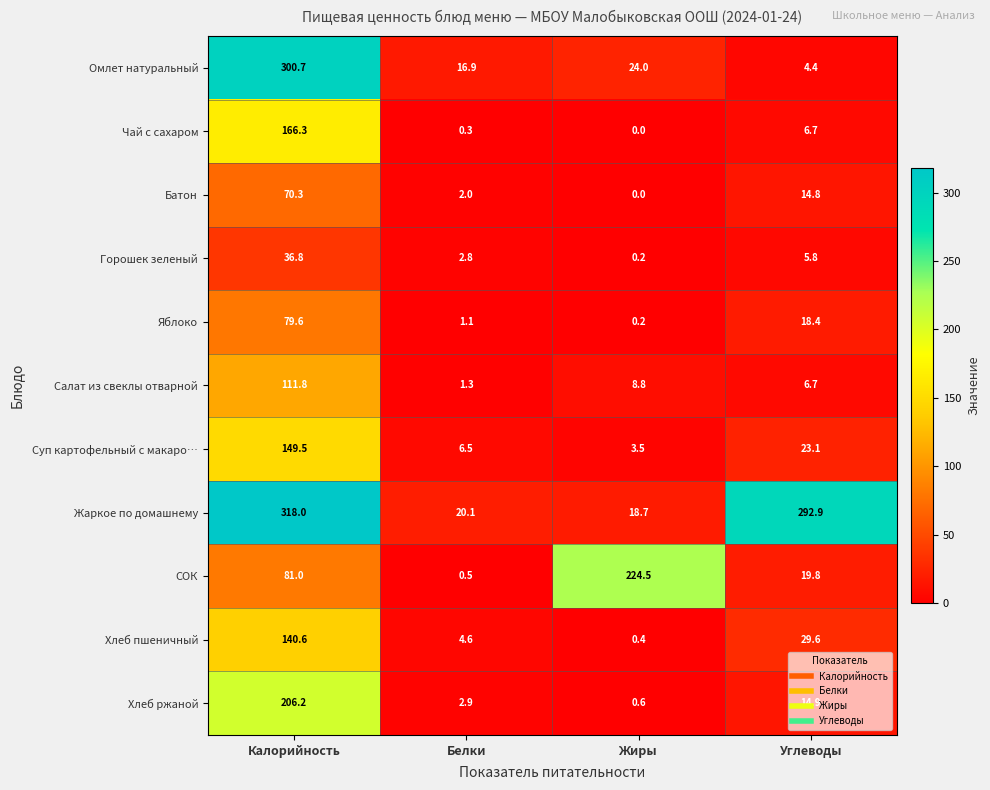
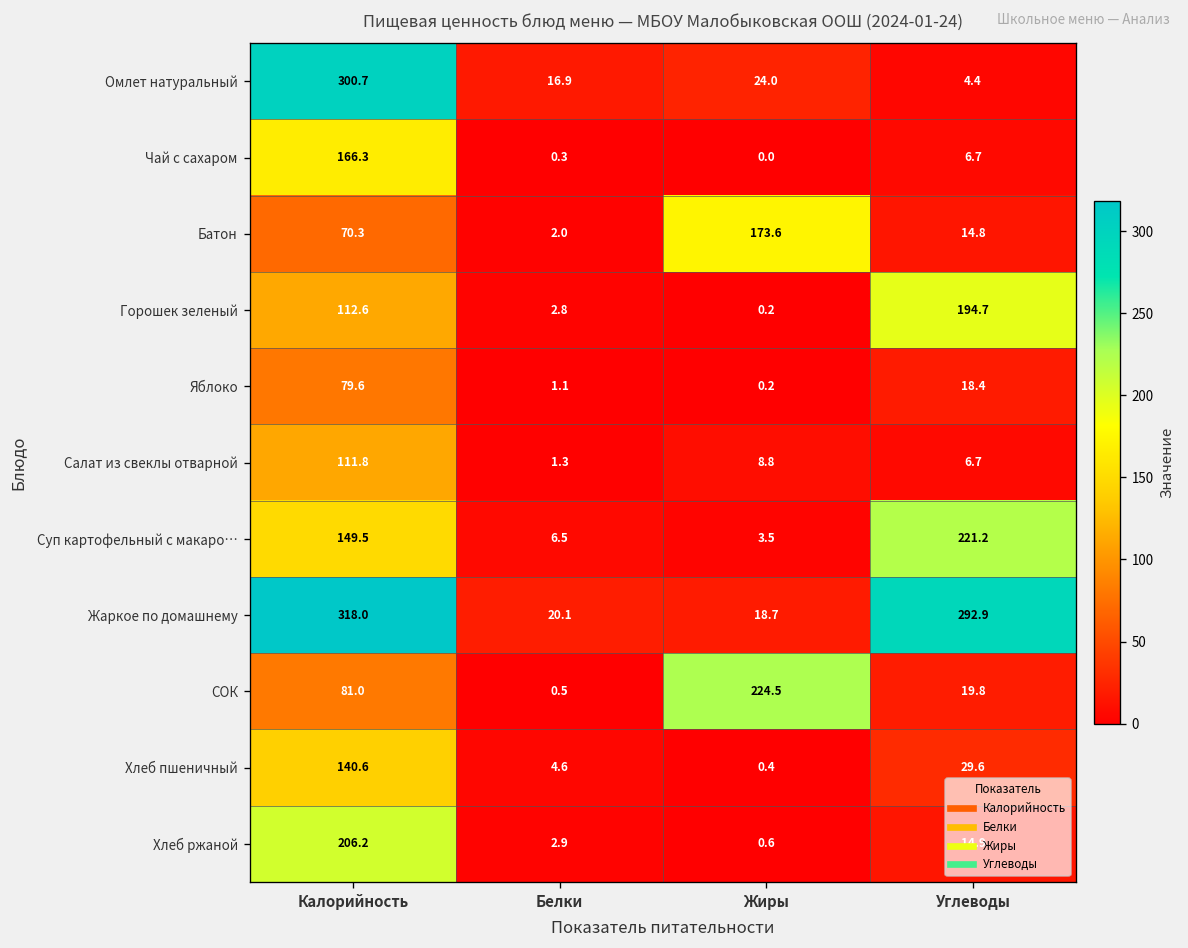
Батон, Жиры: 0.0 -> 173.6
Горошек зеленый, Калорийность: 36.8 -> 112.6
Горошек зеленый, Углеводы: 5.8 -> 194.7
Суп картофельный с макаро…, Углеводы: 23.1 -> 221.2
